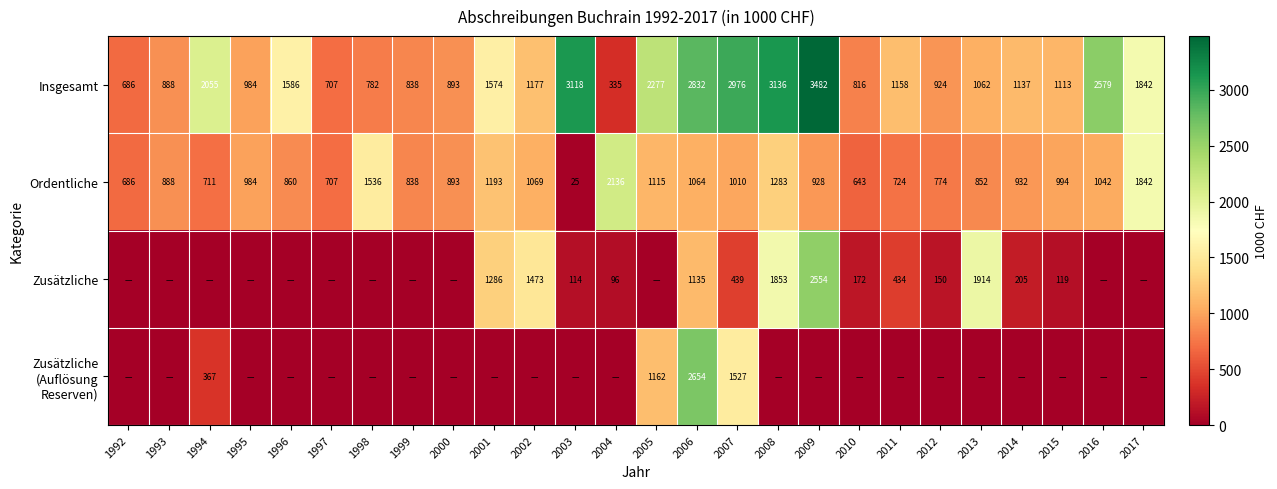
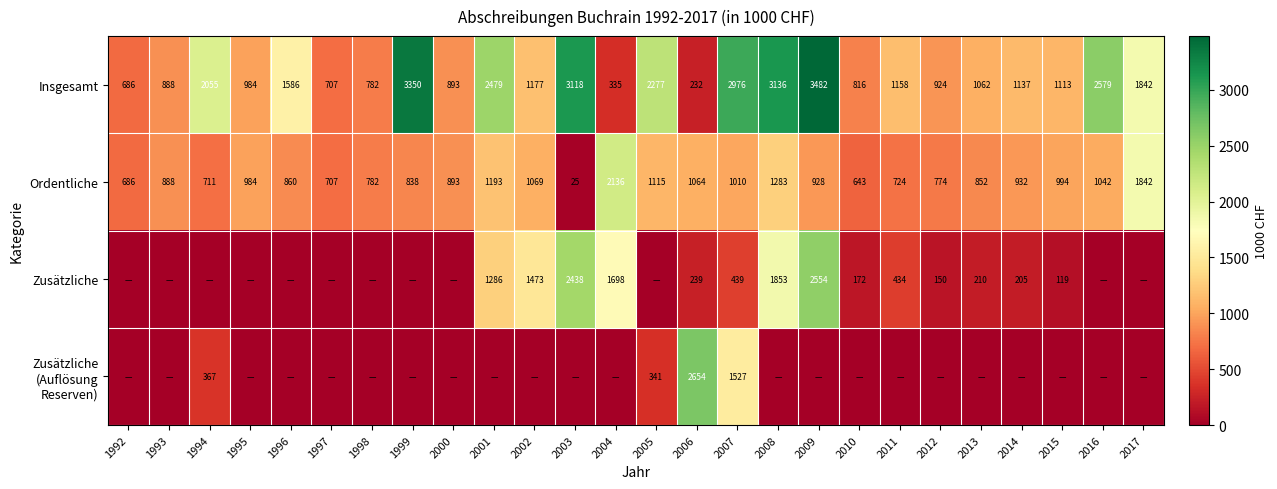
Insgesamt, 1999: 838 -> 3350
Insgesamt, 2001: 1574 -> 2479
Insgesamt, 2006: 2832 -> 232
Ordentliche, 1998: 1536 -> 782
Zusätzliche, 2003: 114 -> 2438
Zusätzliche, 2004: 96 -> 1698
Zusätzliche, 2006: 1135 -> 239
Zusätzliche, 2013: 1914 -> 210
Zusätzliche (Auflösung Reserven), 2005: 1162 -> 341
